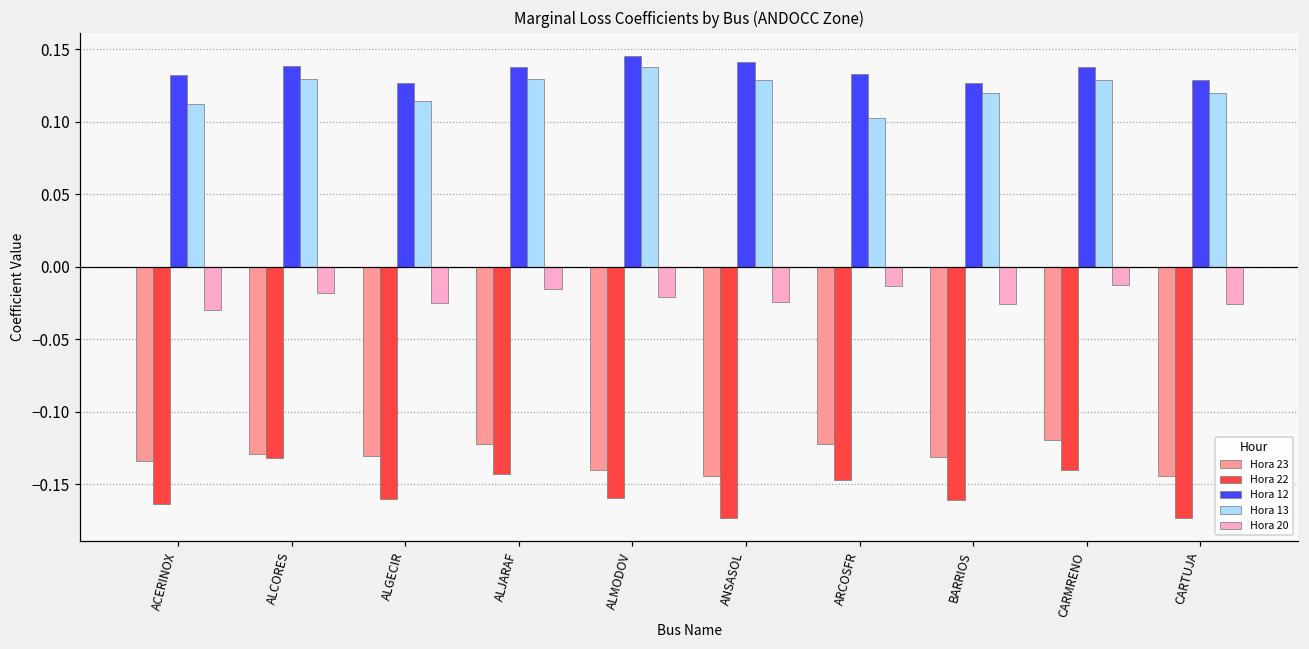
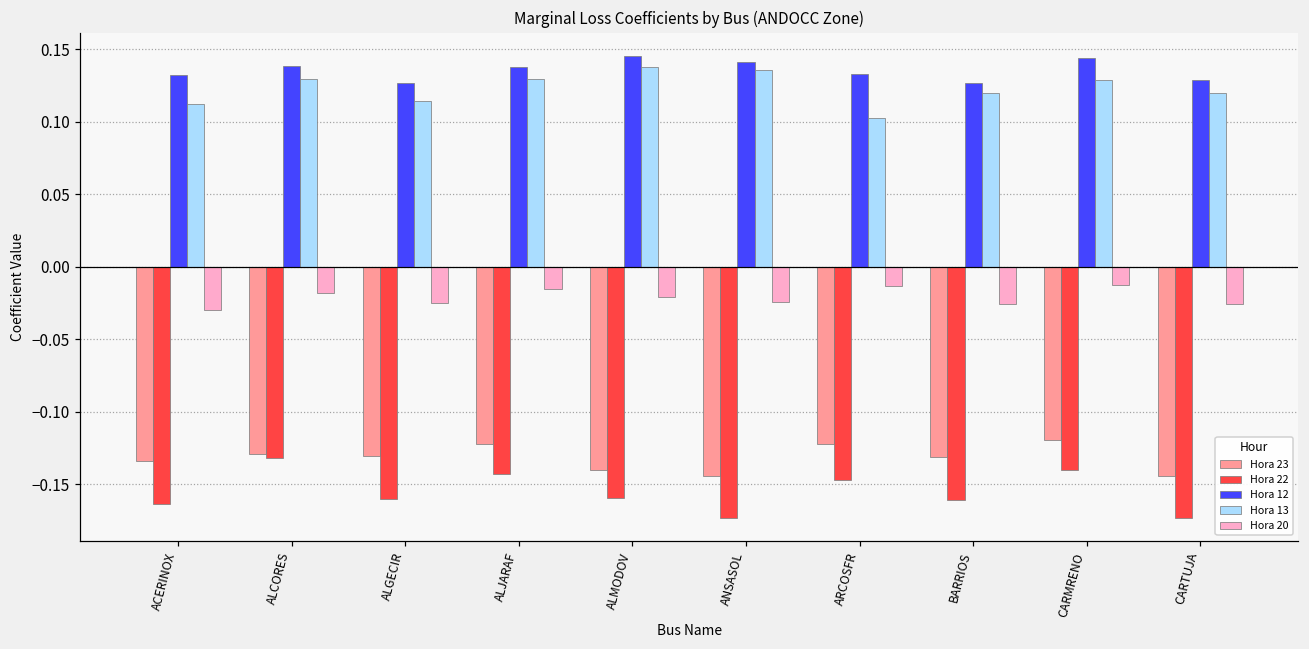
Hora 13, ANSASOL: 0.129 -> 0.136
Hora 12, CARMRENO: 0.138 -> 0.144
